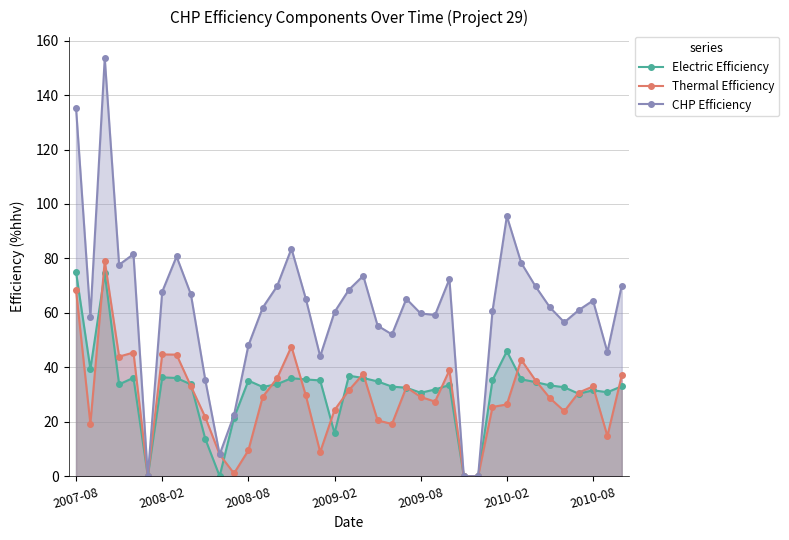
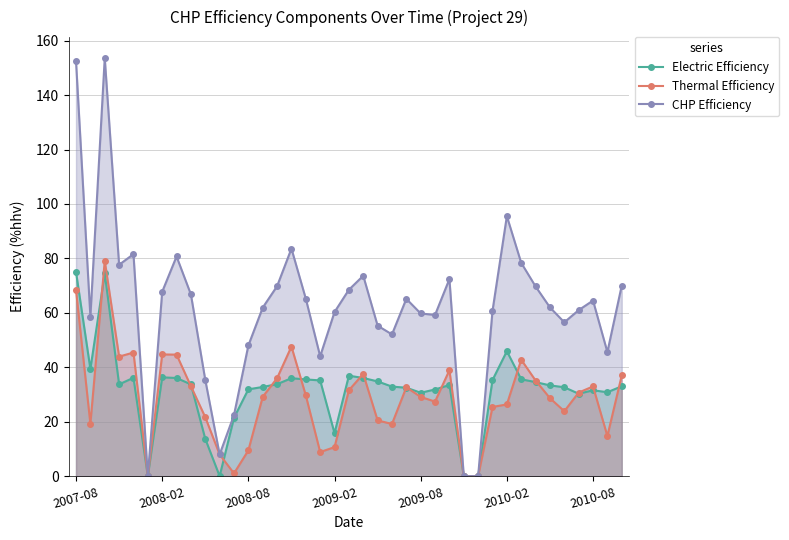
CHP Efficiency, 2007-08: 135 -> 152
Electric Efficiency, 2008-08: 35 -> 32
Thermal Efficiency, 2009-02: 24 -> 11
